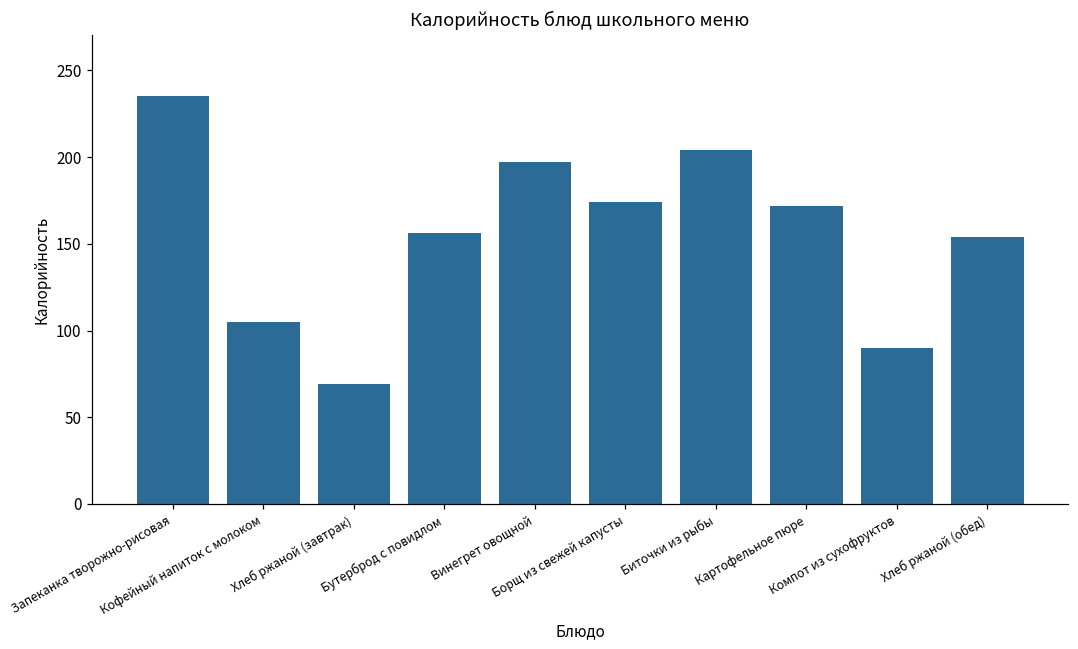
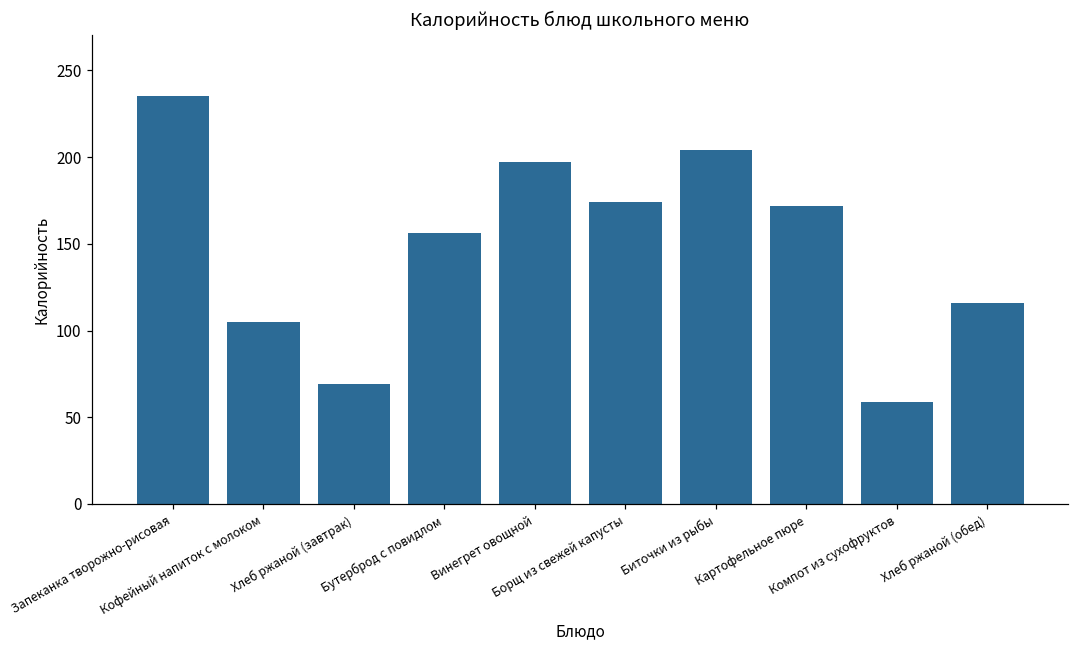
Компот из сухофруктов: 90 -> 59
Хлеб ржаной (обед): 154 -> 116
